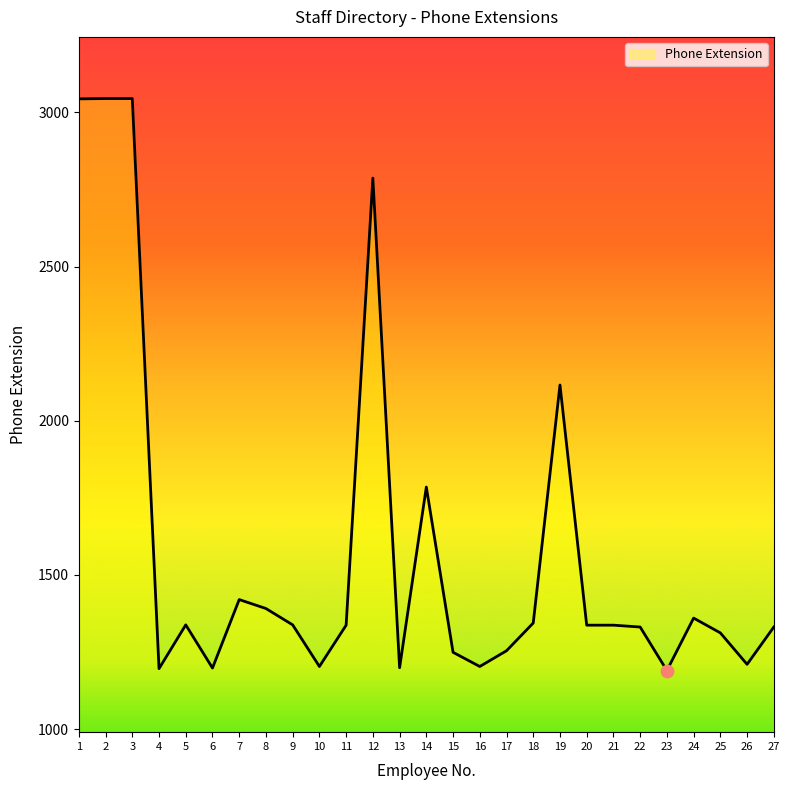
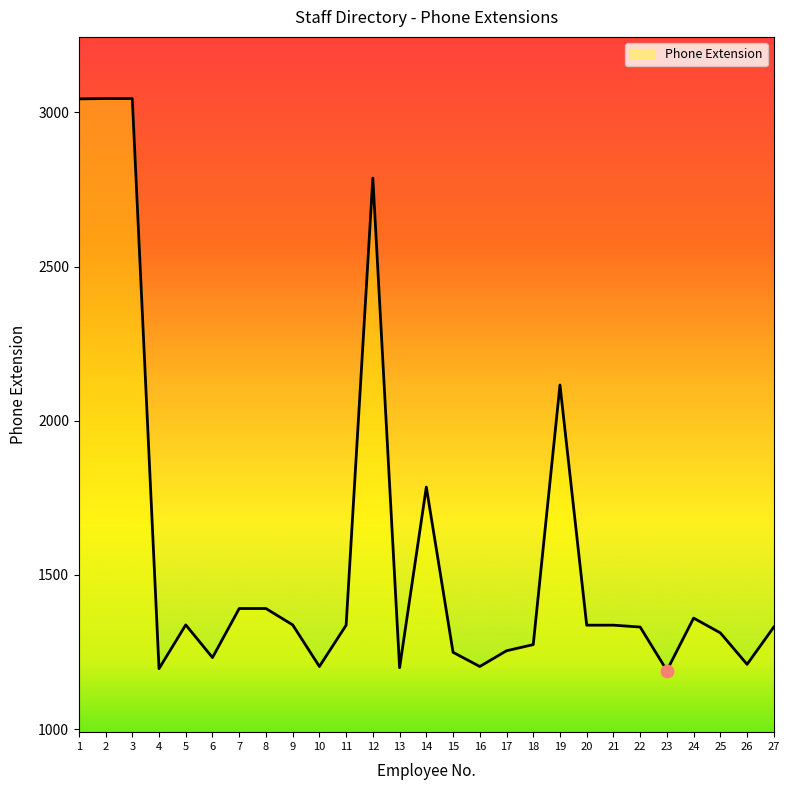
Phone Extension, 6: 1200 -> 1230
Phone Extension, 7: 1420 -> 1390
Phone Extension, 18: 1340 -> 1270
